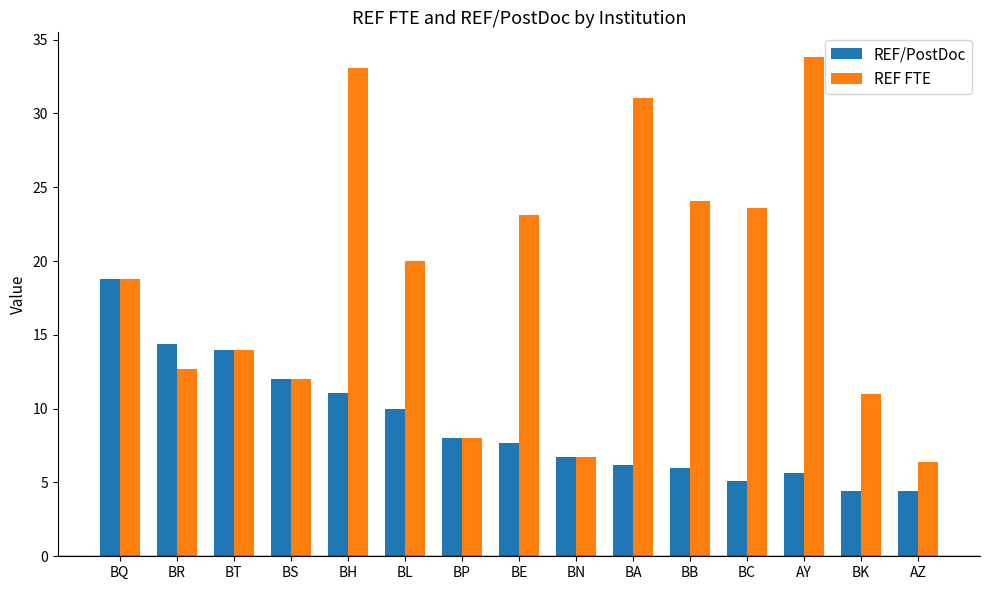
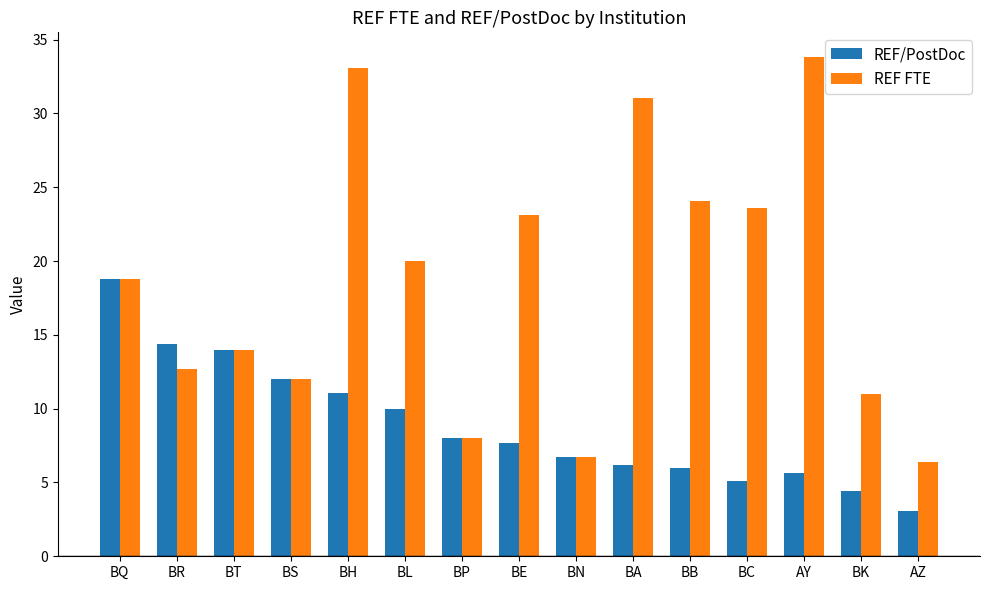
REF/PostDoc, AZ: 4.4 -> 3.1
